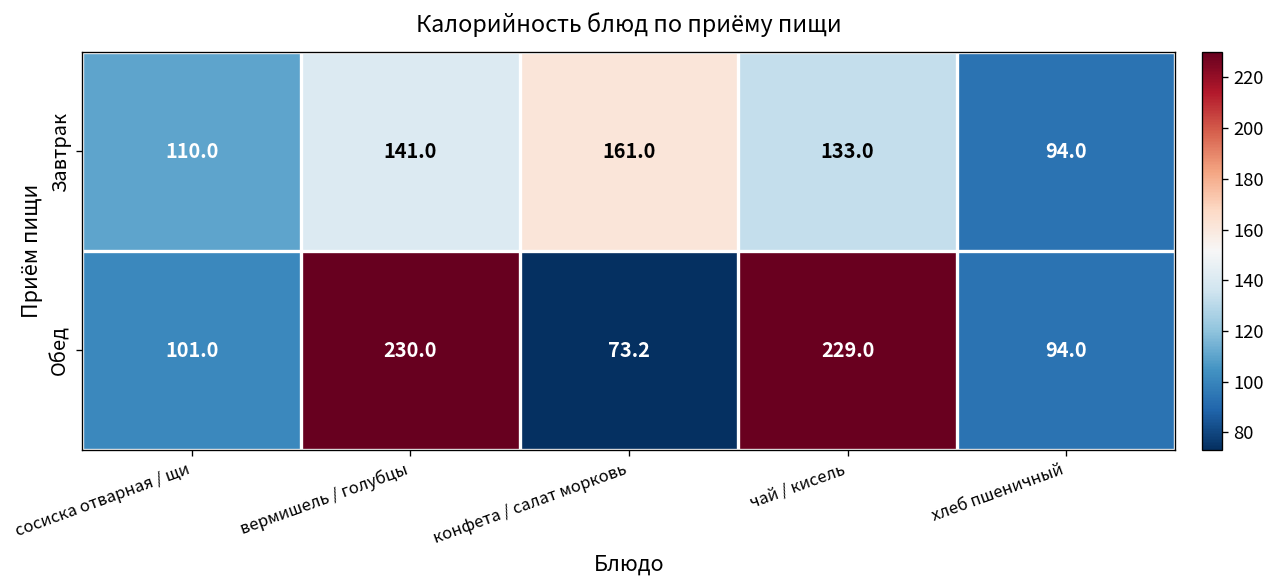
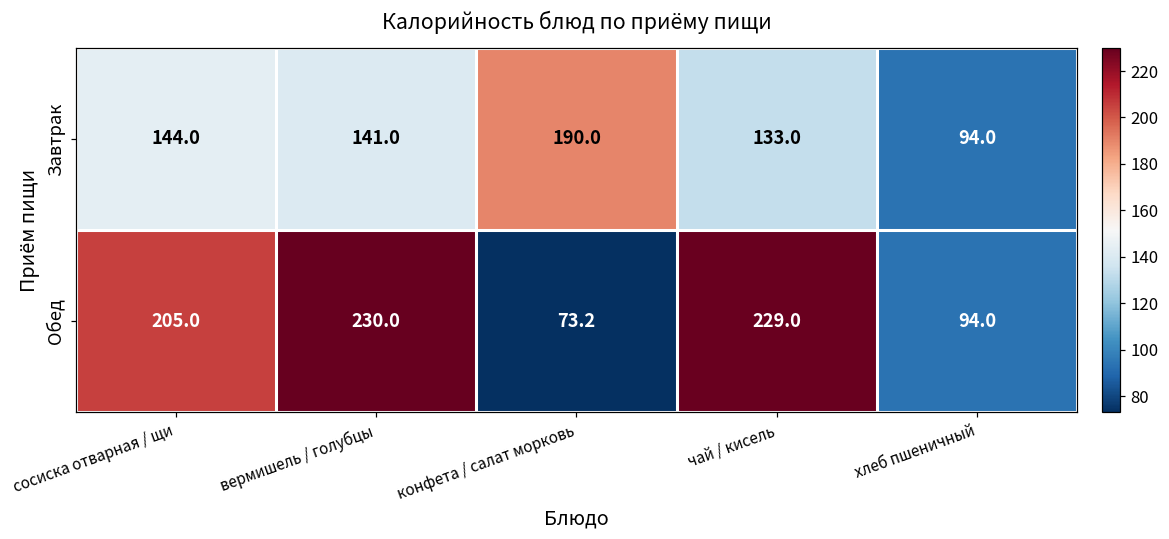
Завтрак, сосиска отварная / щи: 110.0 -> 144.0
Завтрак, конфета / салат морковь: 161.0 -> 190.0
Обед, сосиска отварная / щи: 101.0 -> 205.0
